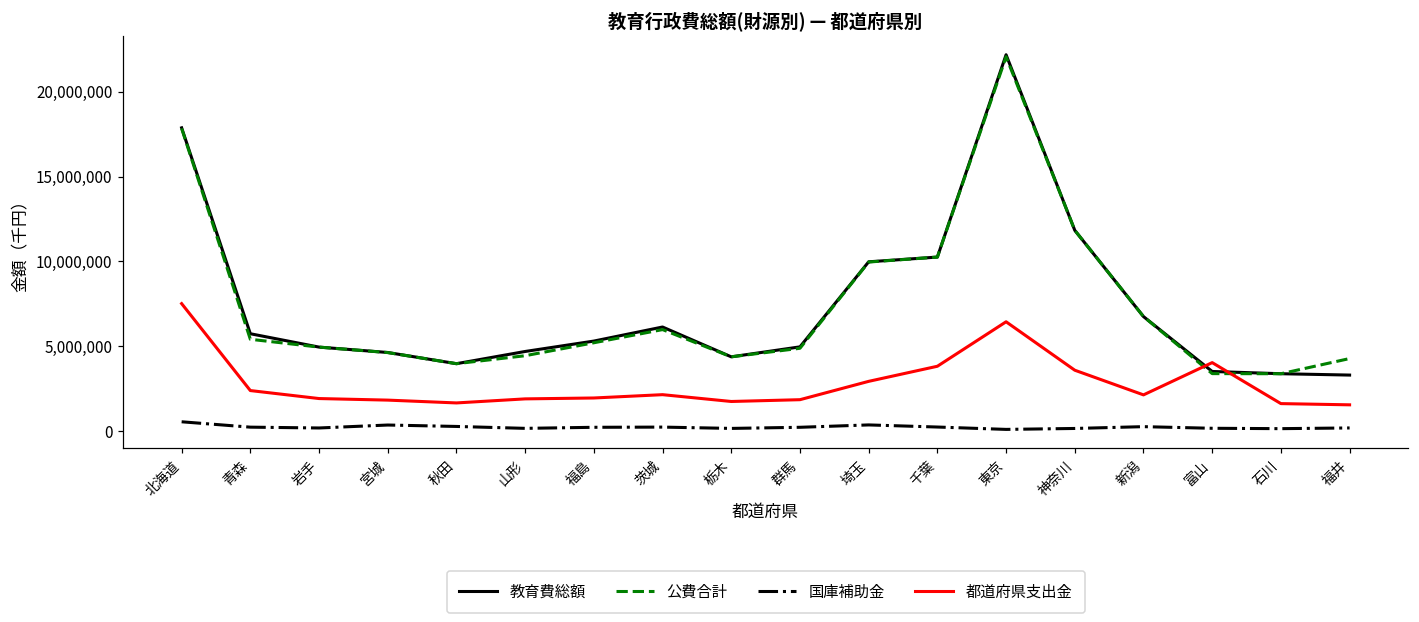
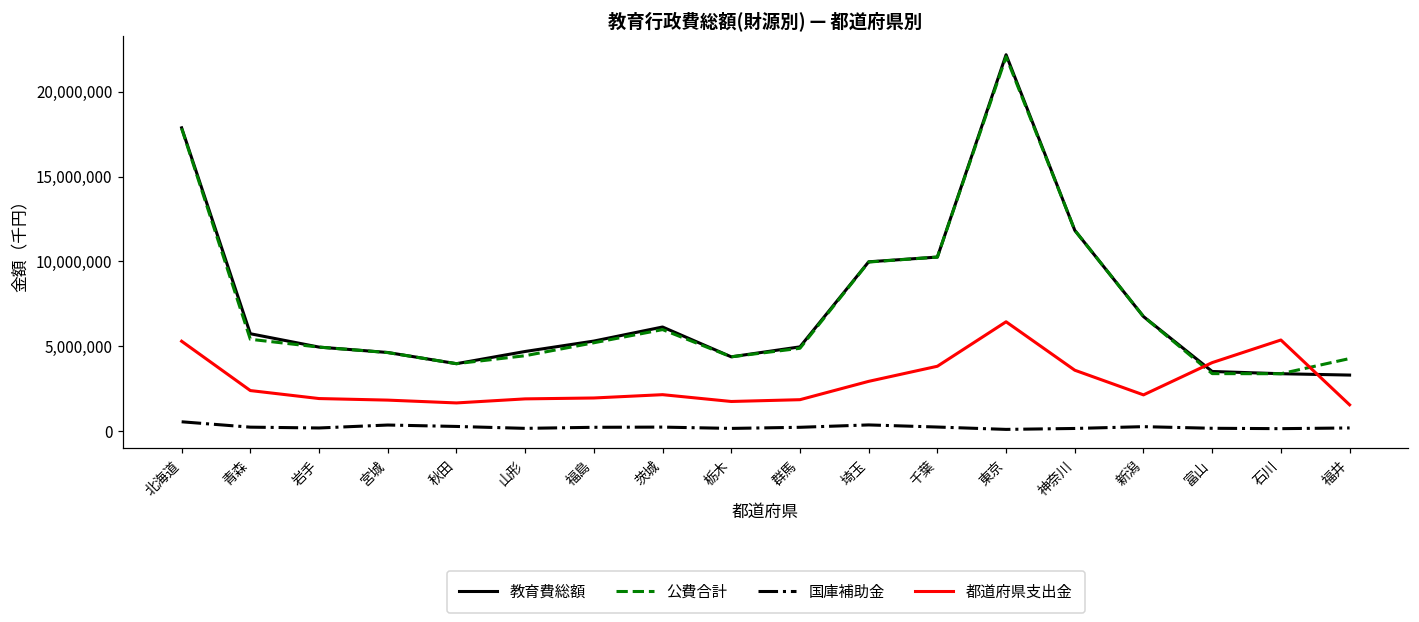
都道府県支出金, 北海道: 7,500,000 -> 5,300,000
都道府県支出金, 石川: 1,600,000 -> 5,400,000
